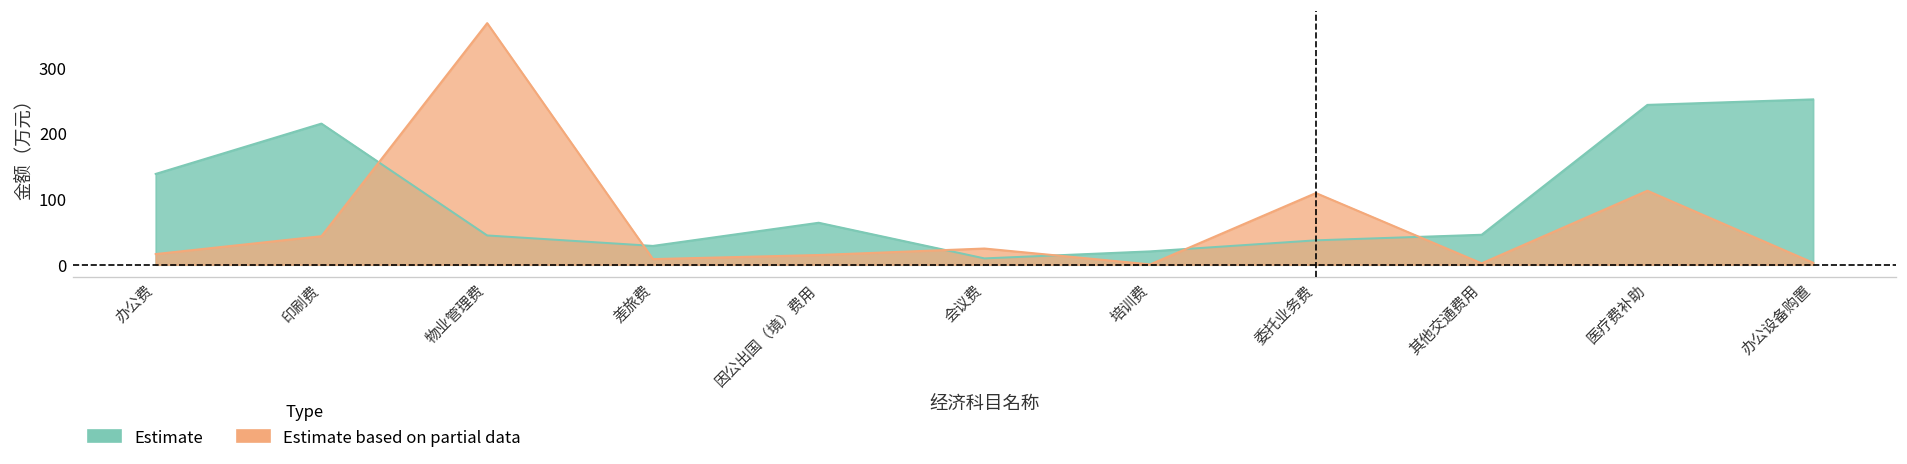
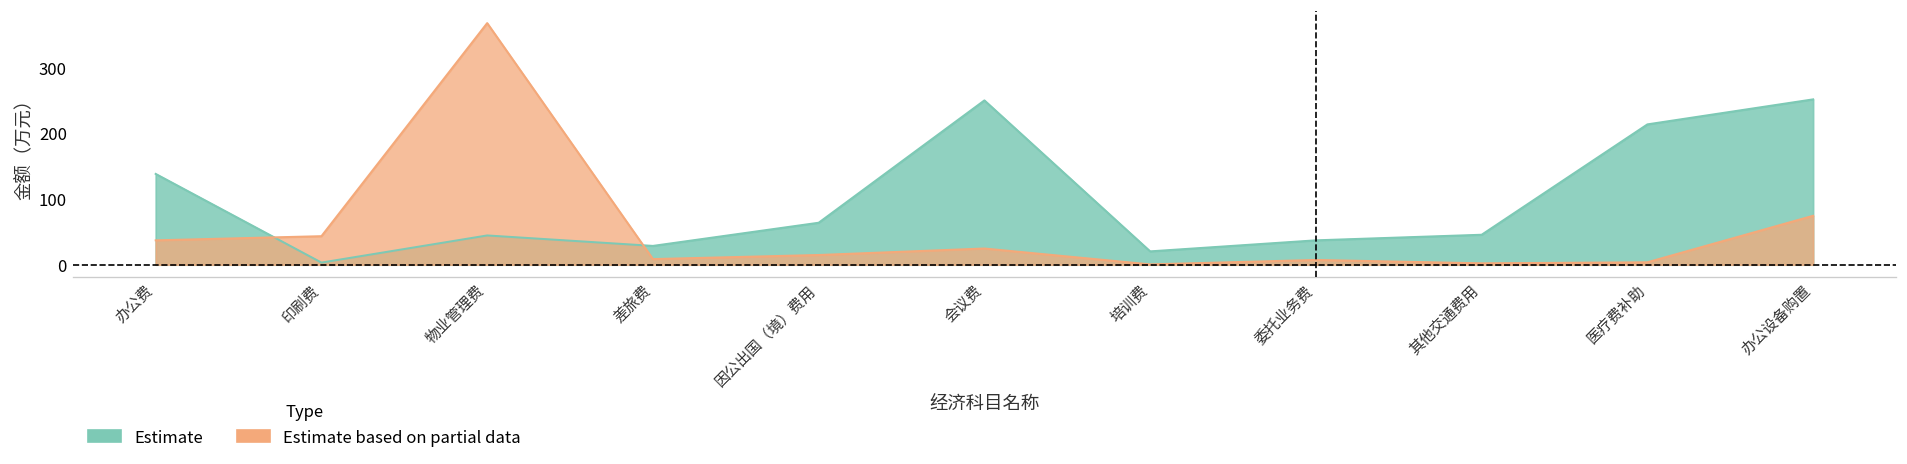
Estimate based on partial data, 办公费: 20 -> 40
Estimate, 印刷费: 210 -> 0
Estimate, 会议费: 10 -> 250
Estimate based on partial data, 委托业务费: 110 -> 10
Estimate, 医疗费补助: 240 -> 210
Estimate based on partial data, 医疗费补助: 110 -> 0
Estimate based on partial data, 办公设备购置: 0 -> 70
